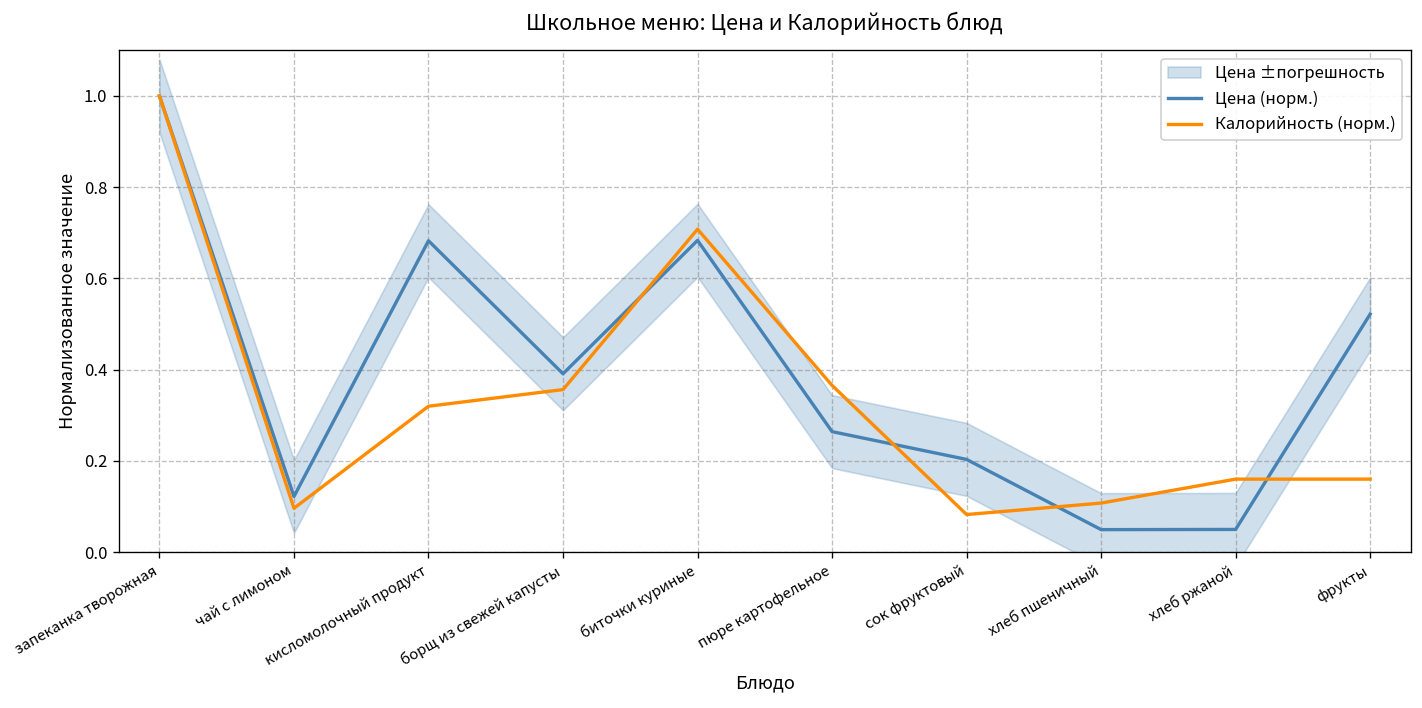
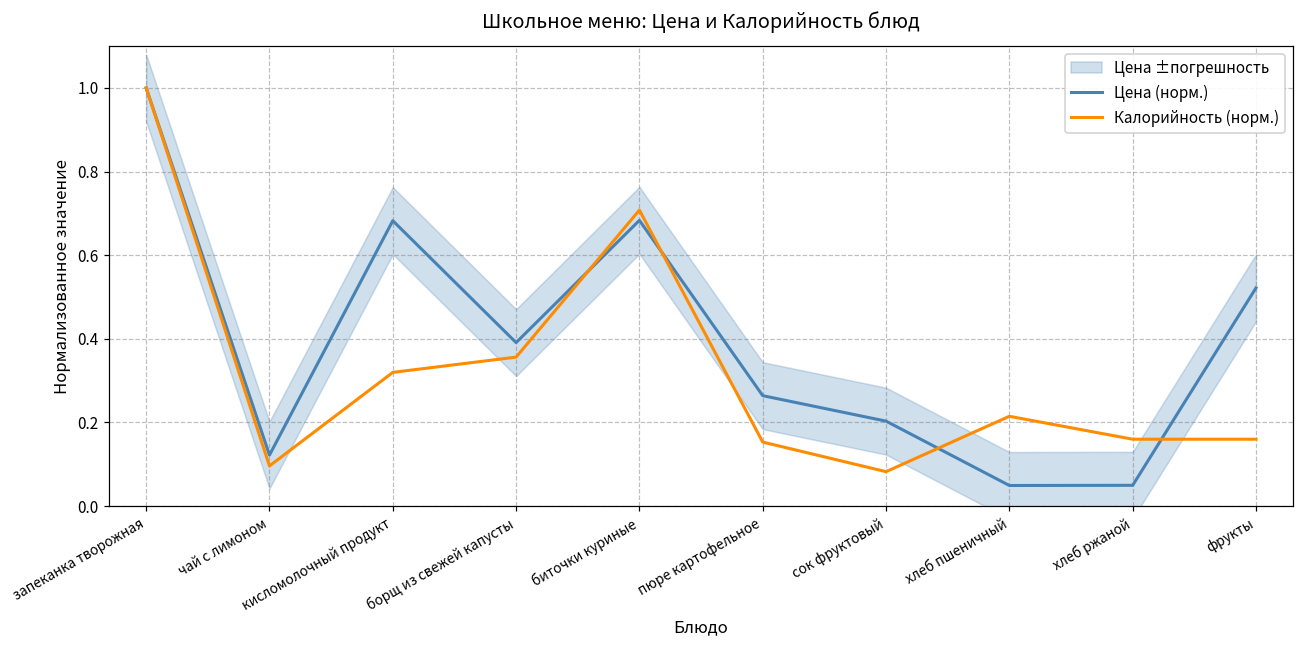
Калорийность (норм.), пюре картофельное: 0.37 -> 0.15
Калорийность (норм.), хлеб пшеничный: 0.11 -> 0.21
